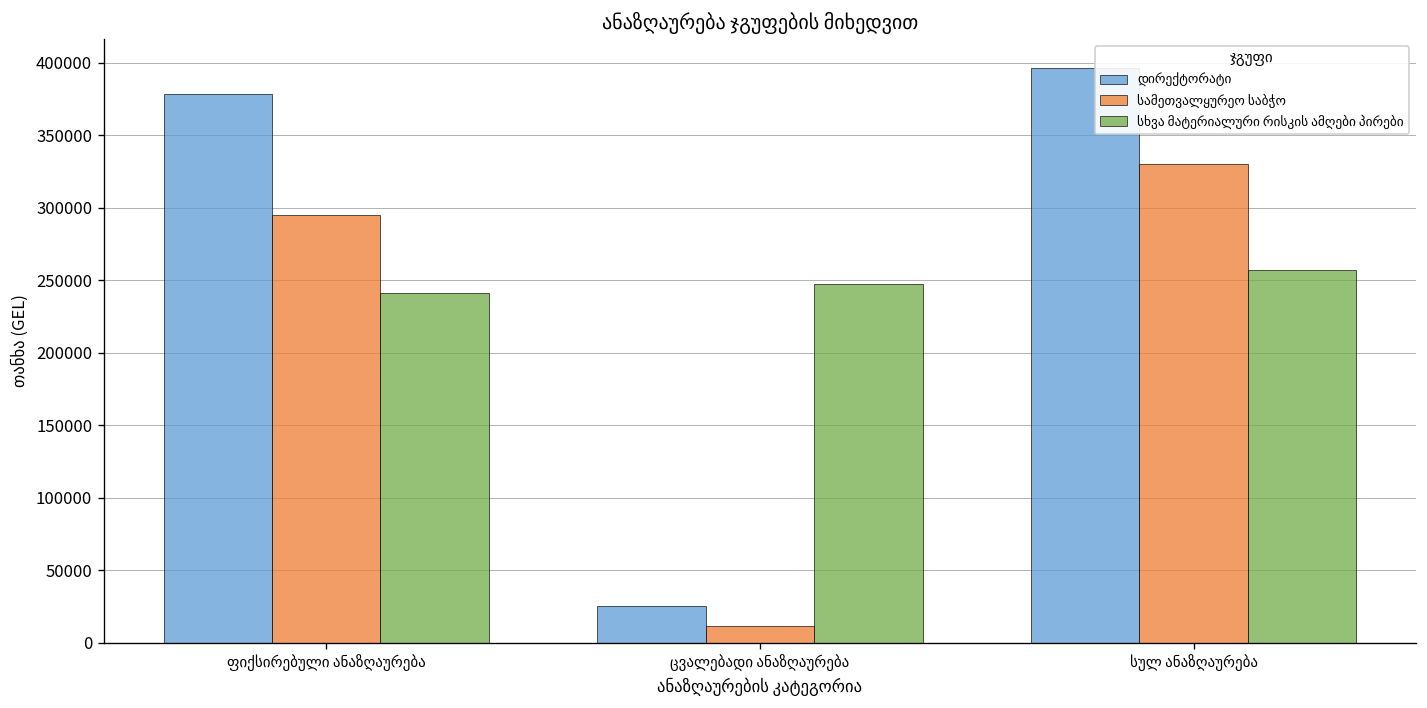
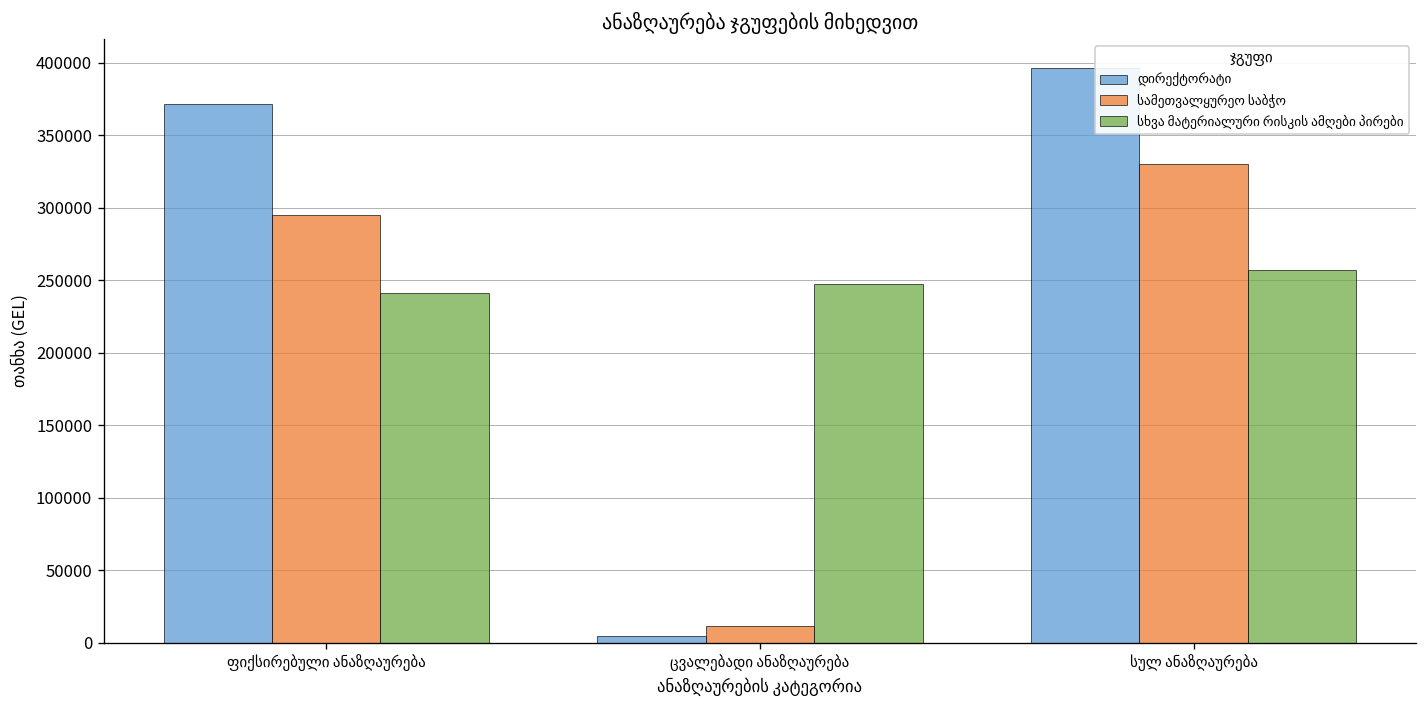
დირექტორატი, ფიქსირებული ანაზღაურება: 379000 -> 372000
დირექტორატი, ცვალებადი ანაზღაურება: 25000 -> 4000
